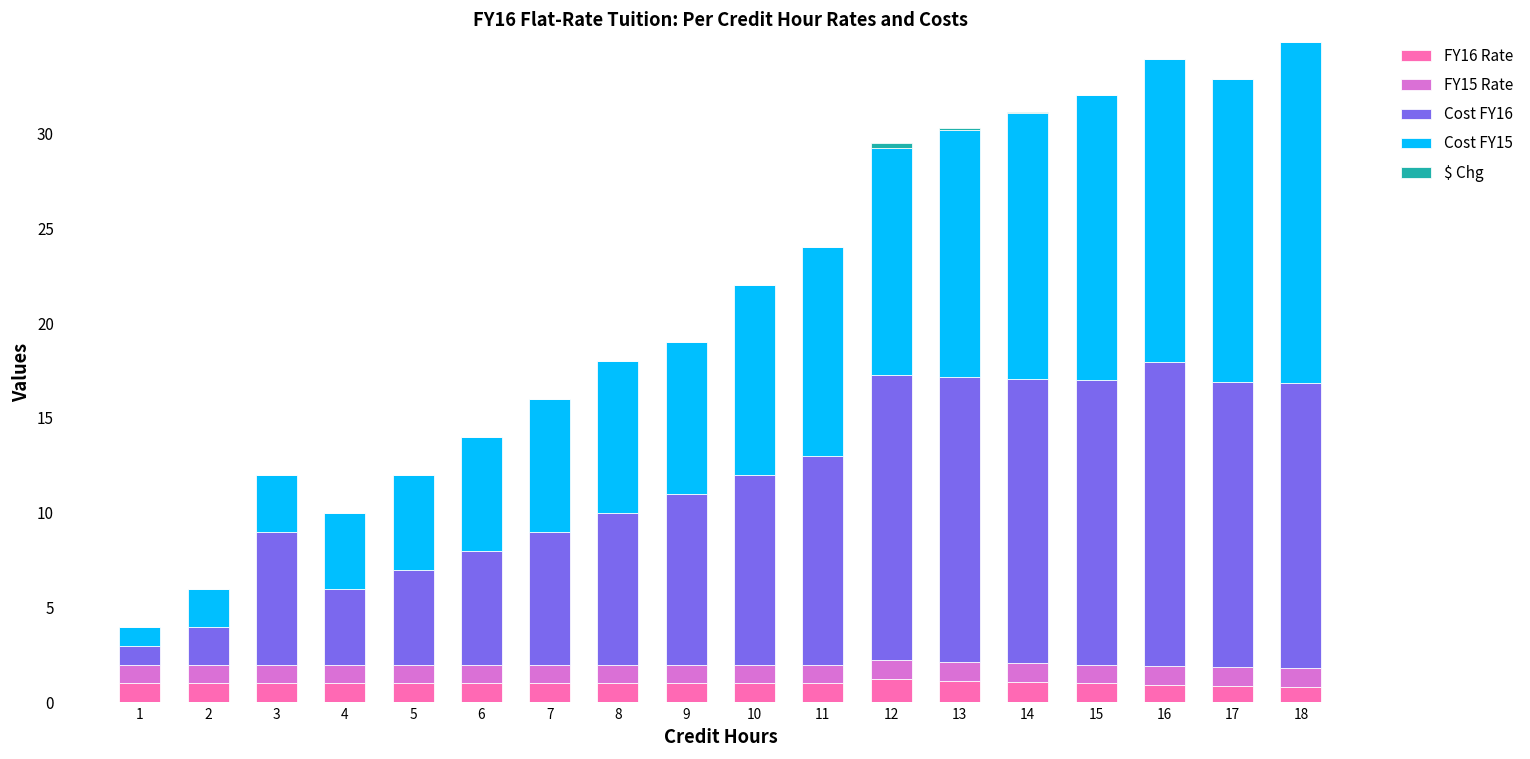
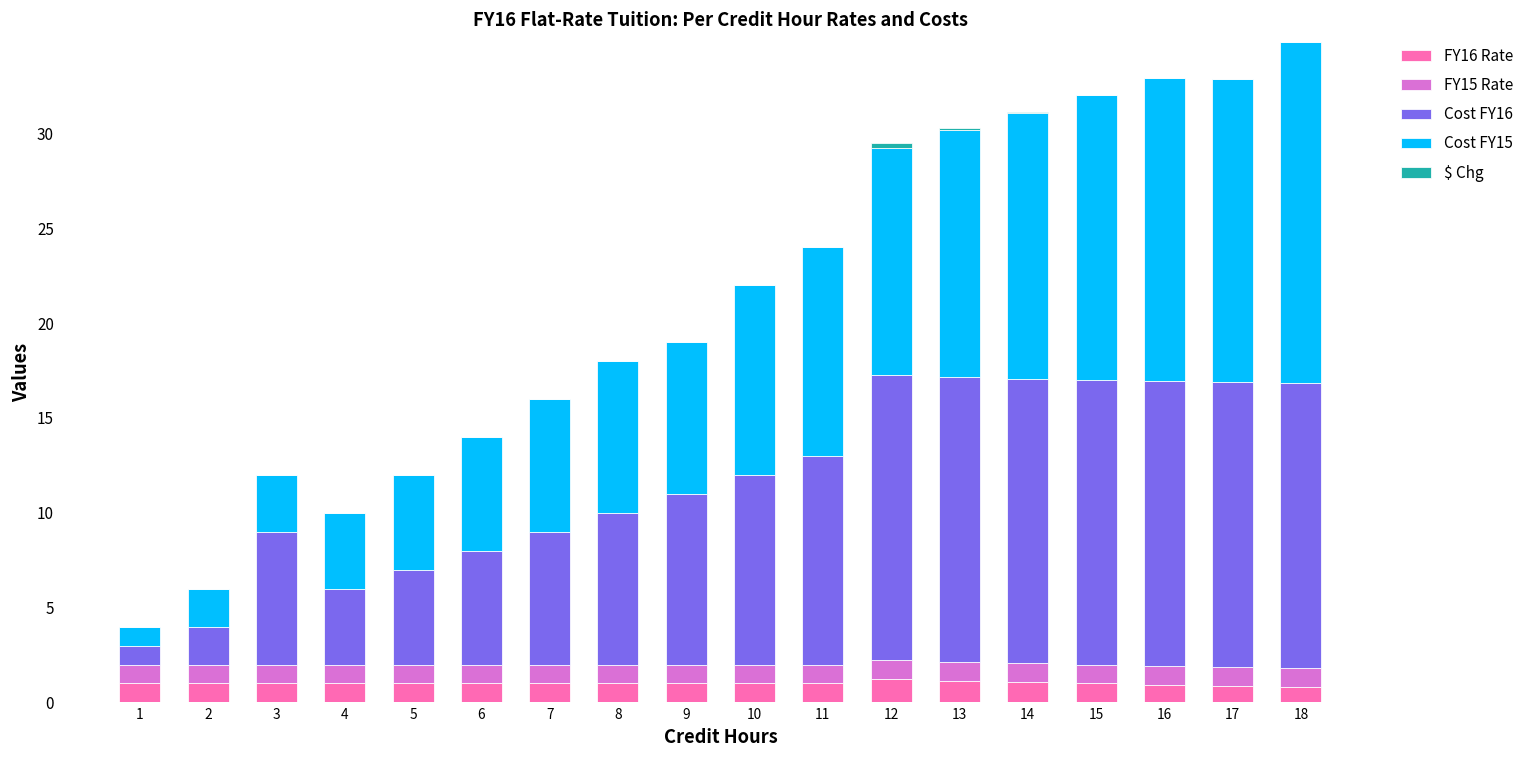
Cost FY16, 16: 16 -> 15
